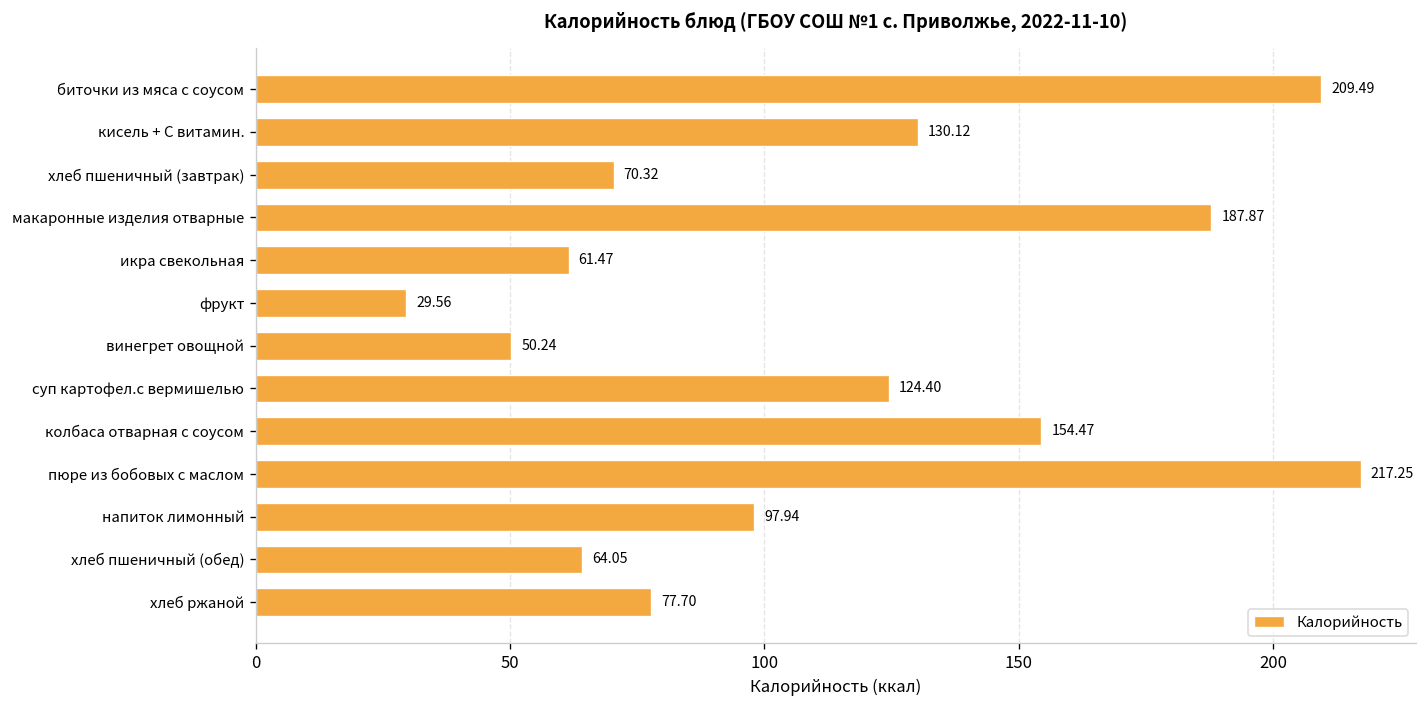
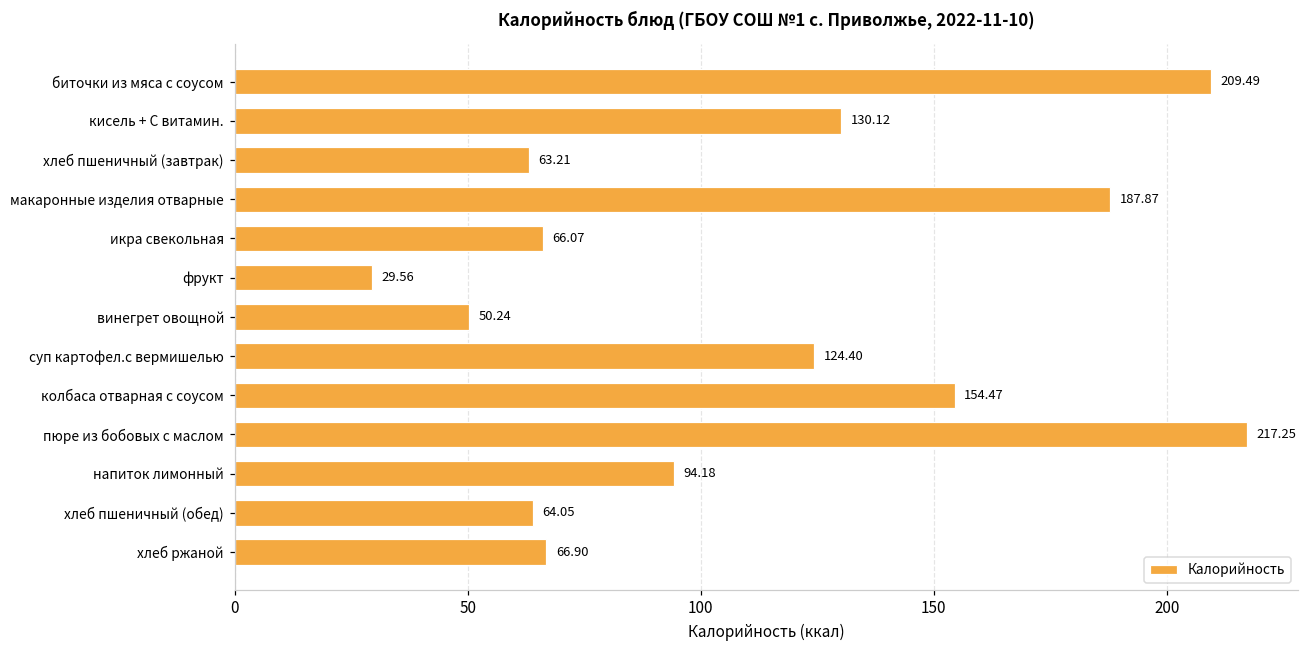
хлеб пшеничный (завтрак): 70.32 -> 63.21
икра свекольная: 61.47 -> 66.07
напиток лимонный: 97.94 -> 94.18
хлеб ржаной: 77.70 -> 66.90
